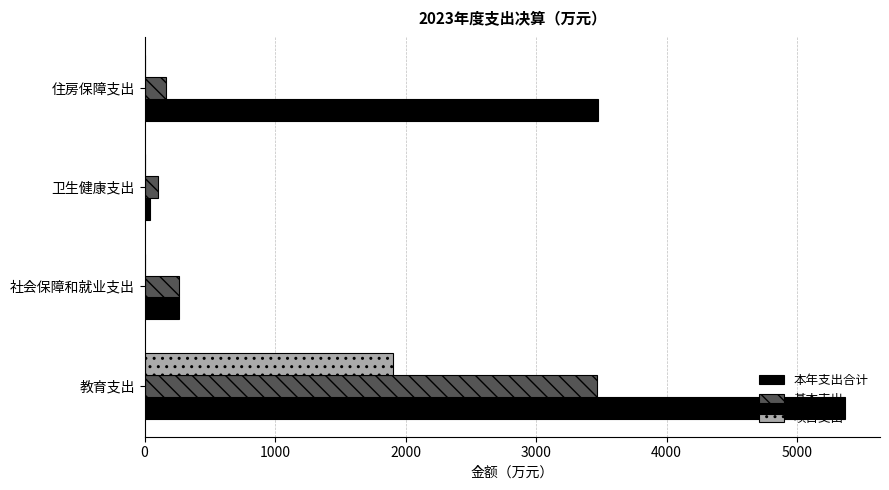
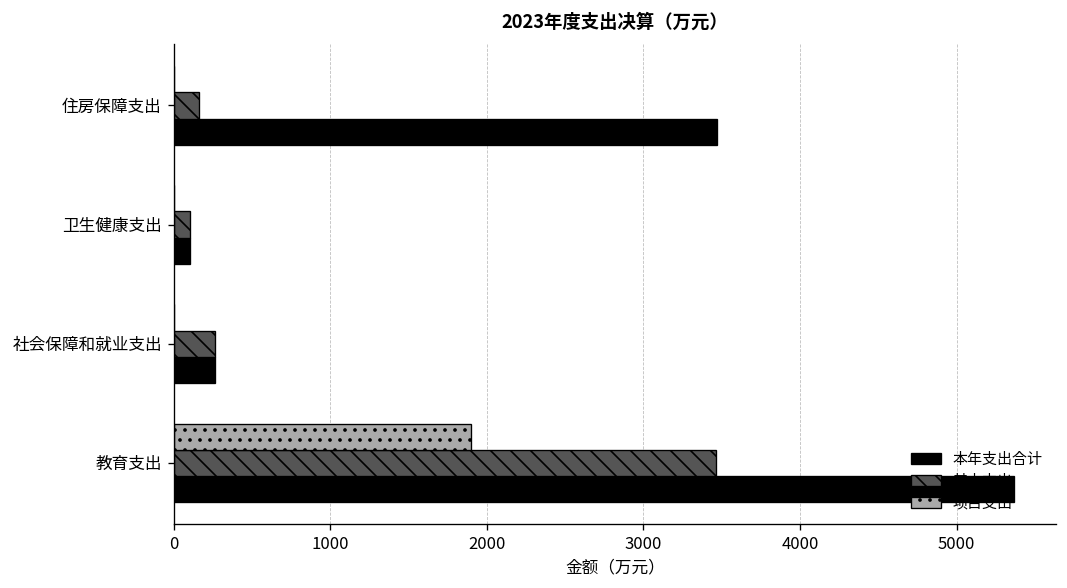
本年支出合计, 卫生健康支出: 40 -> 110
